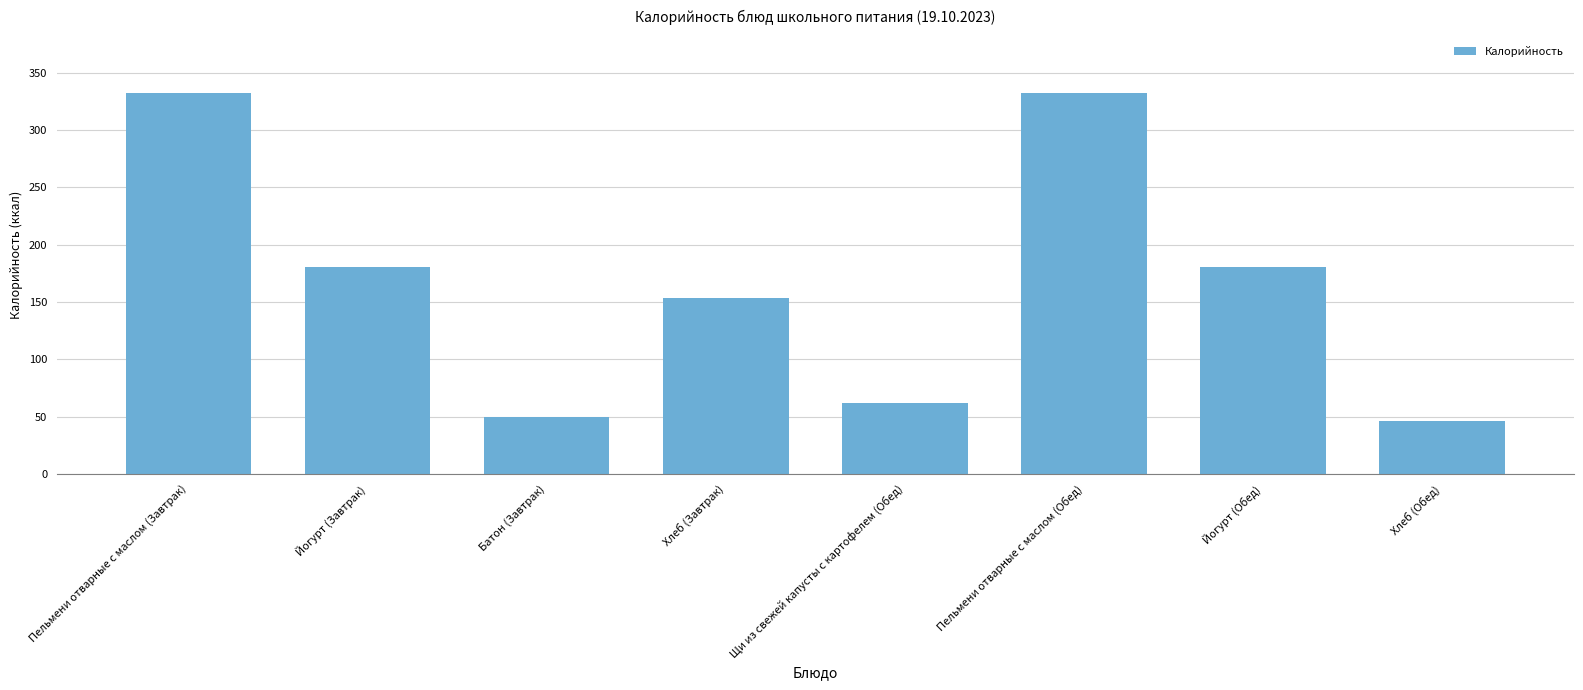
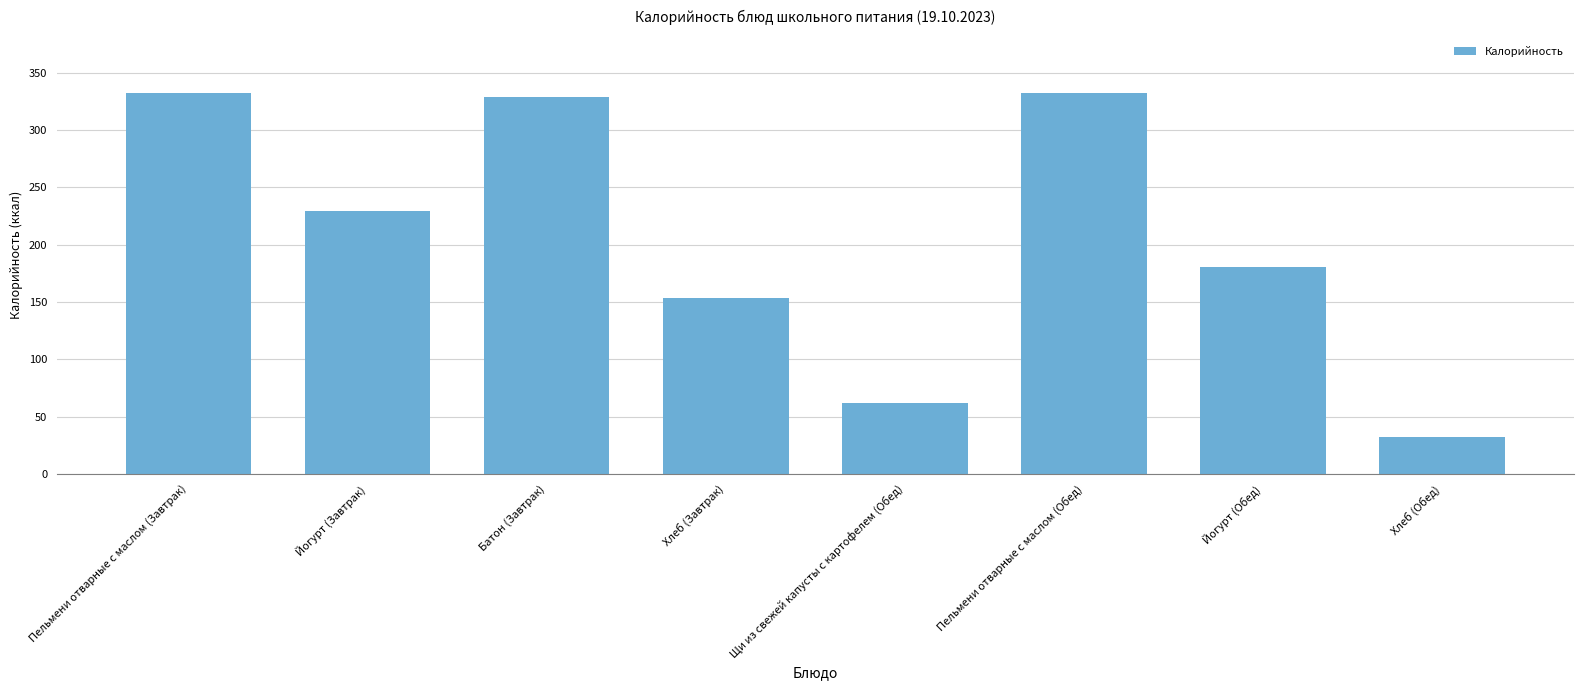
Йогурт (Завтрак): 180 -> 229
Батон (Завтрак): 50 -> 329
Хлеб (Обед): 46 -> 32
